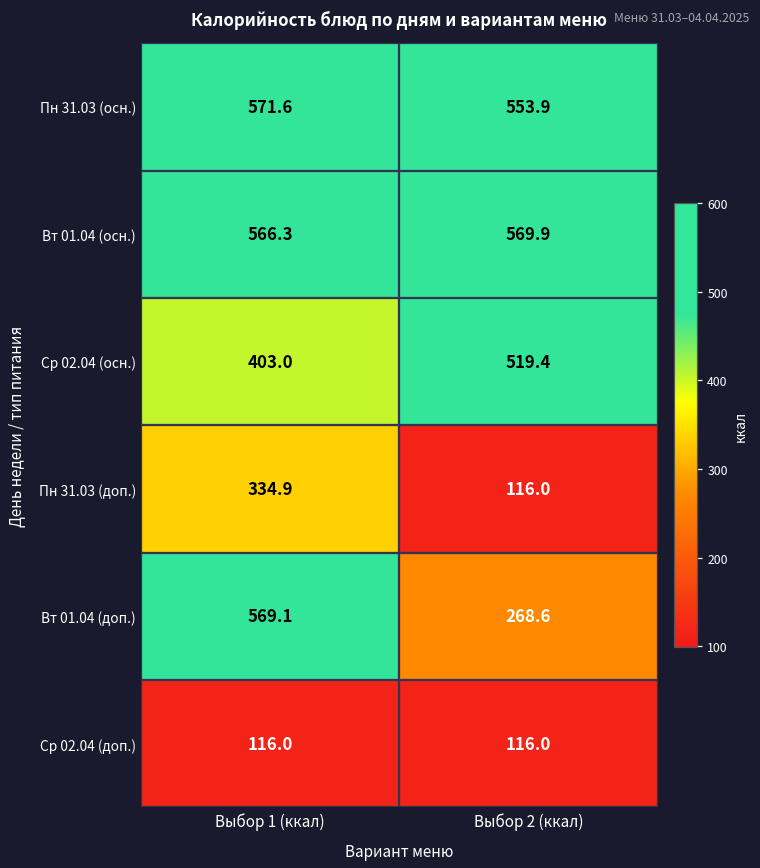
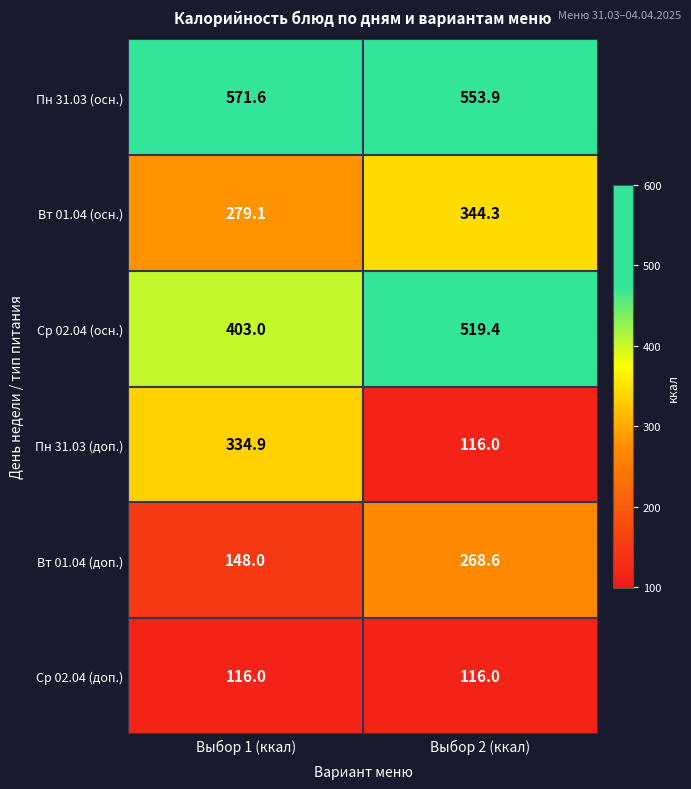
Вт 01.04 (осн.), Выбор 1 (ккал): 566.3 -> 279.1
Вт 01.04 (осн.), Выбор 2 (ккал): 569.9 -> 344.3
Вт 01.04 (доп.), Выбор 1 (ккал): 569.1 -> 148.0
